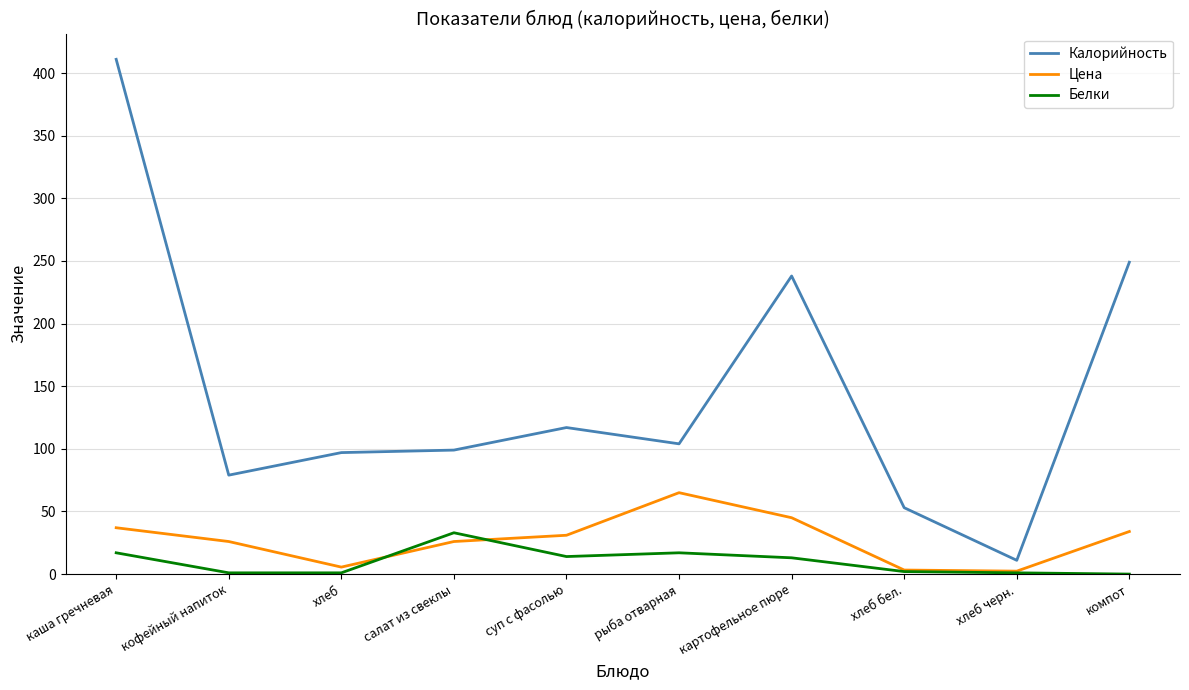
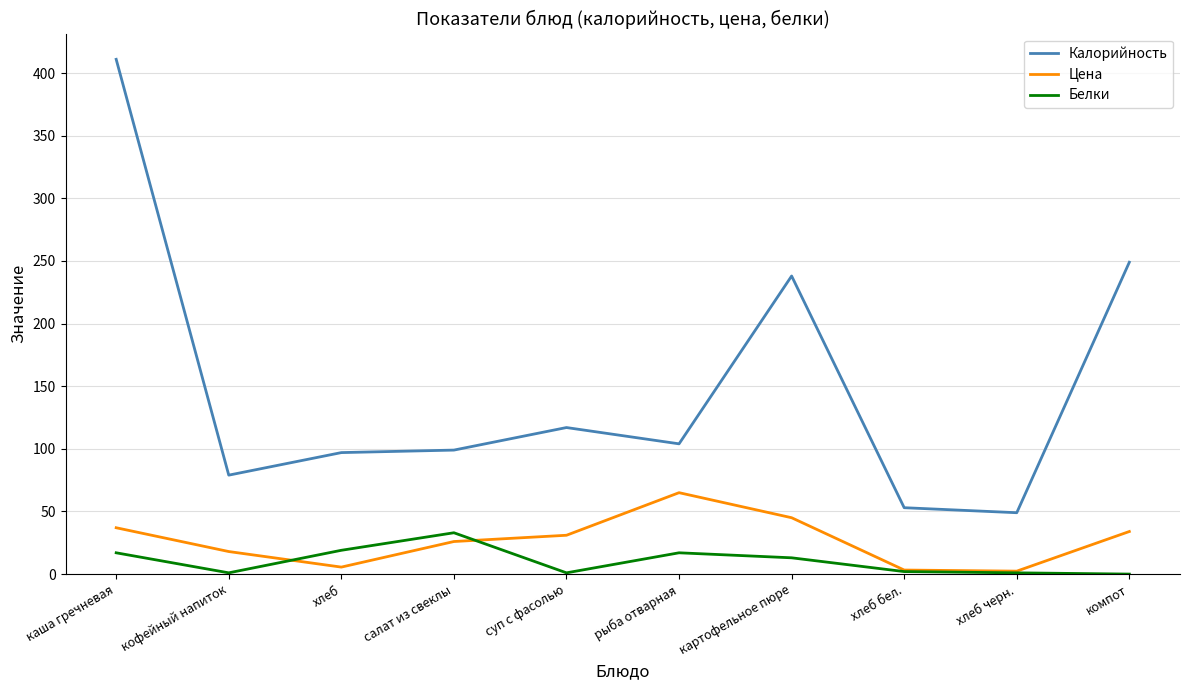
Цена, кофейный напиток: 26 -> 18
Белки, хлеб: 1 -> 19
Белки, суп с фасолью: 14 -> 1
Калорийность, хлеб черн.: 11 -> 49
